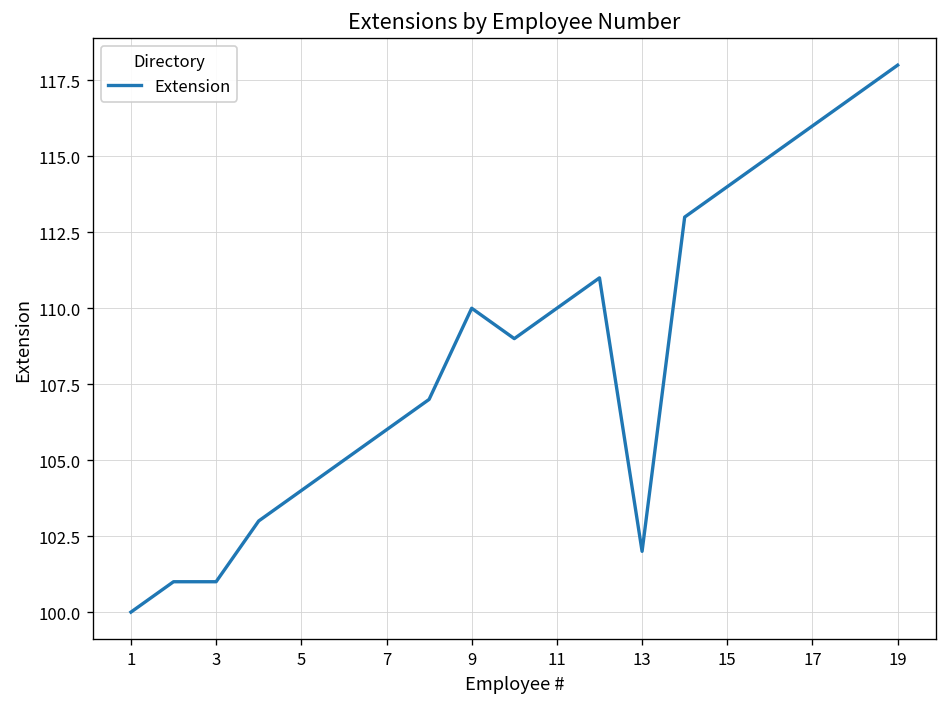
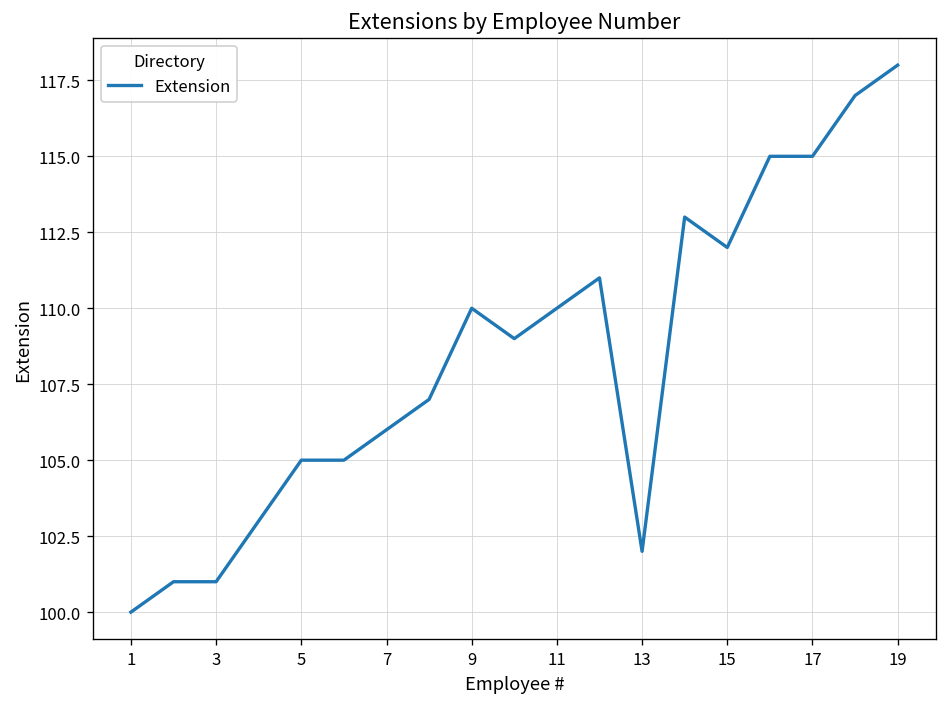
5: 104 -> 105
15: 114 -> 112
17: 116 -> 115
